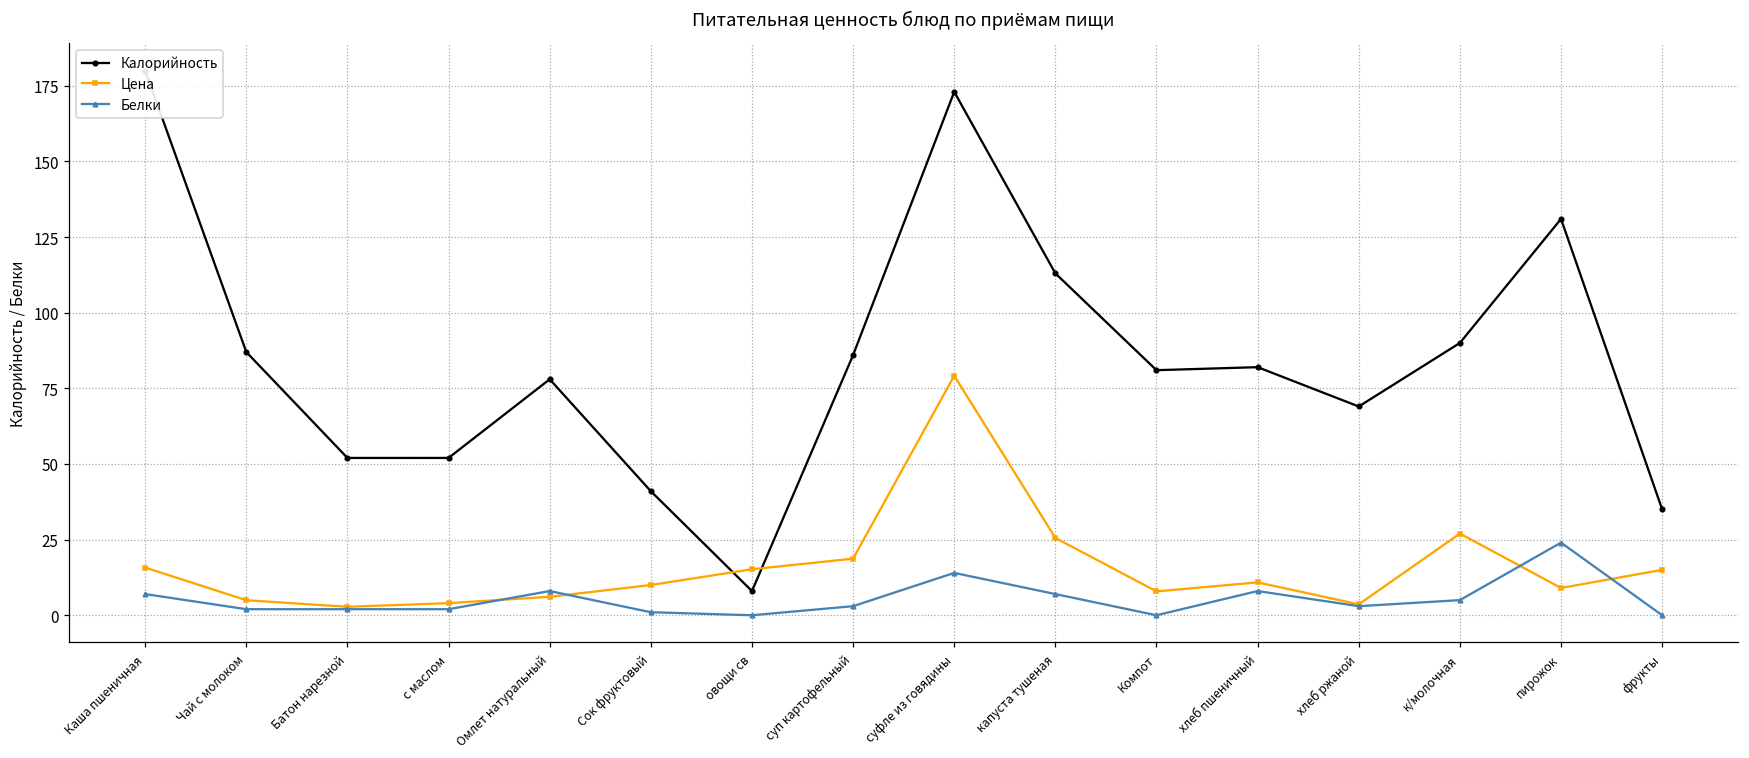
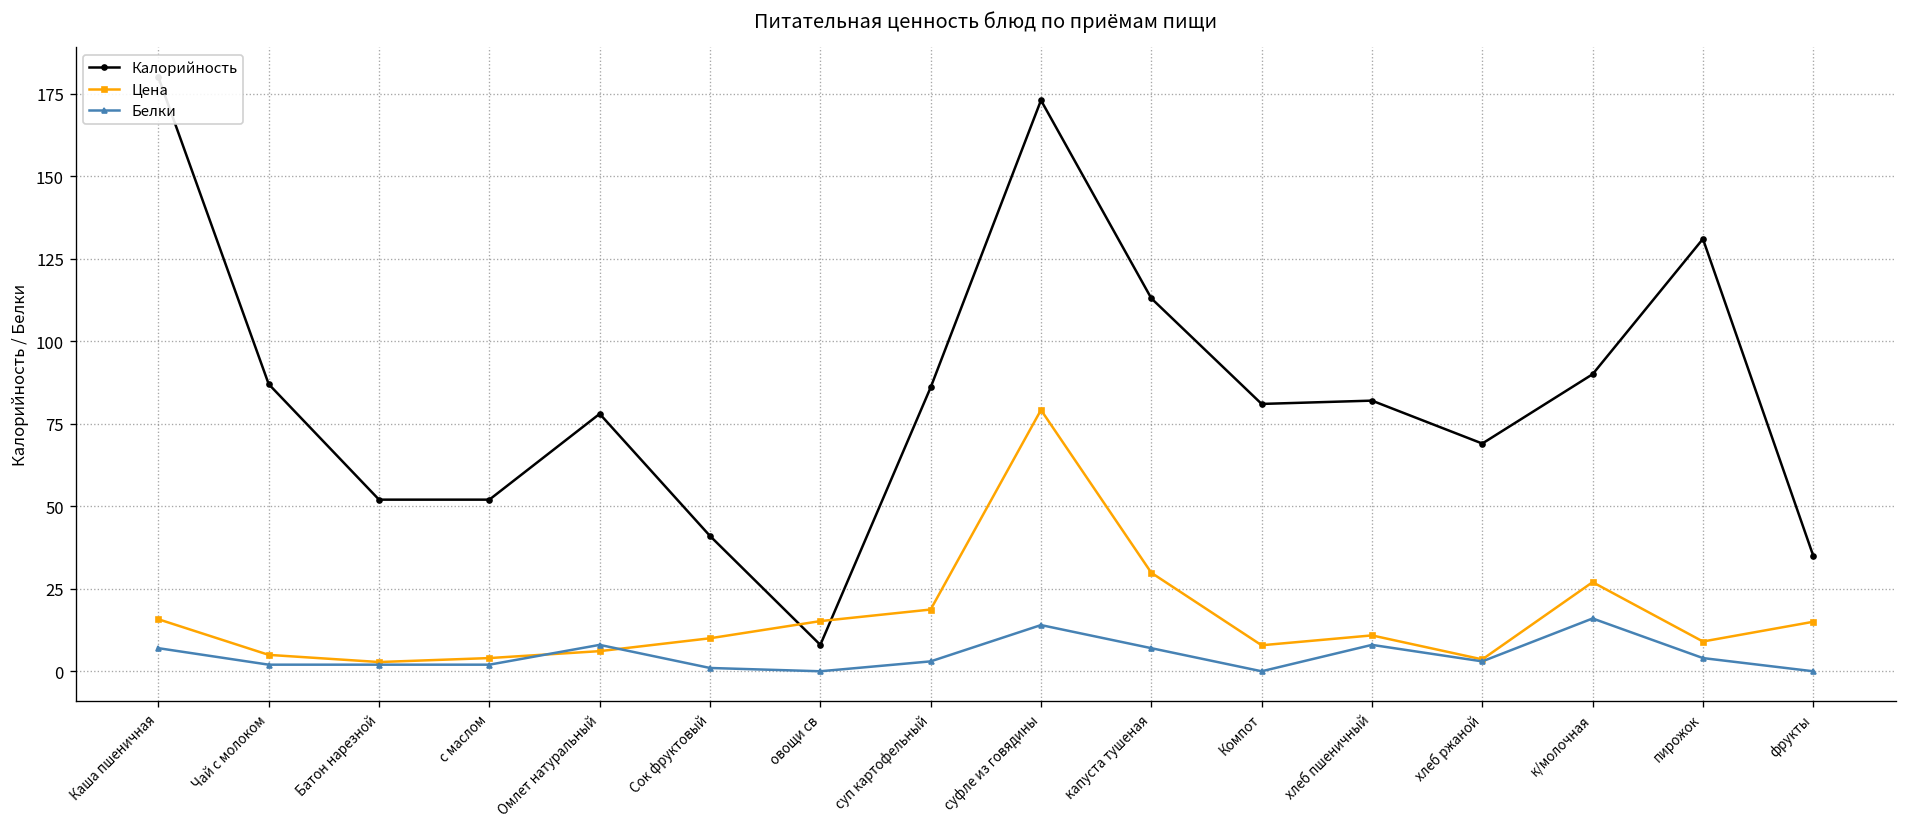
Цена, капуста тушеная: 26 -> 30
Белки, к/молочная: 5 -> 16
Белки, пирожок: 24 -> 4
